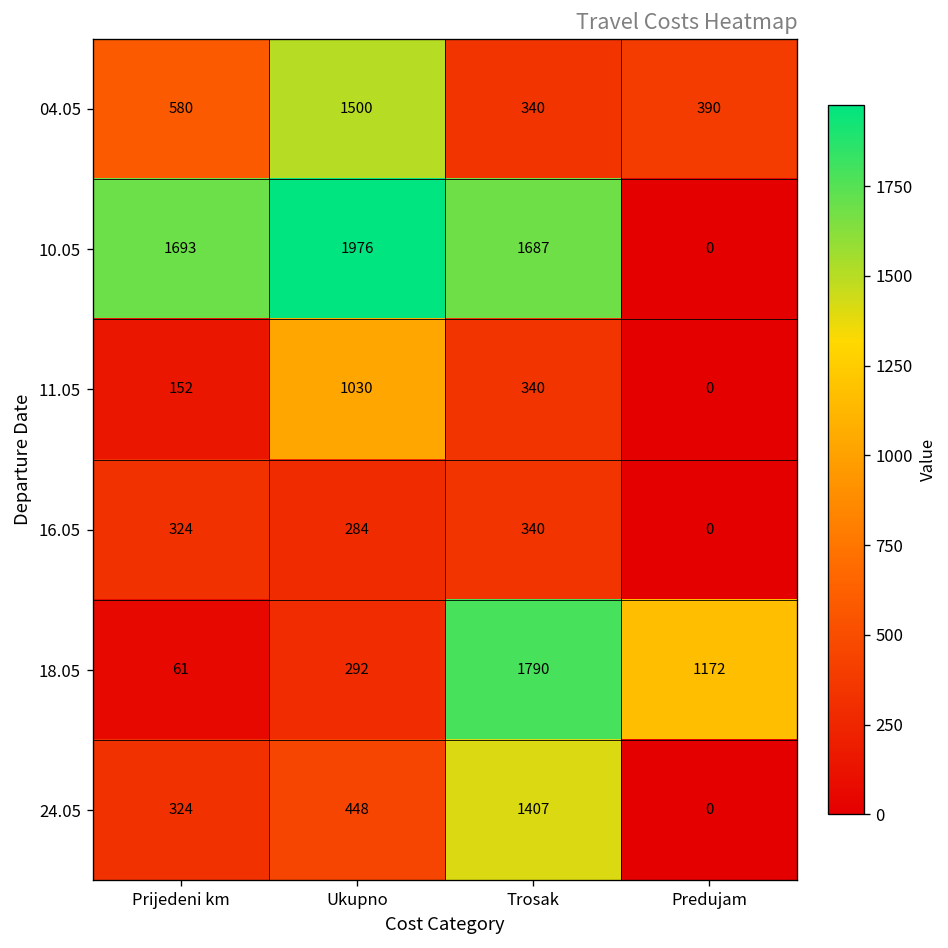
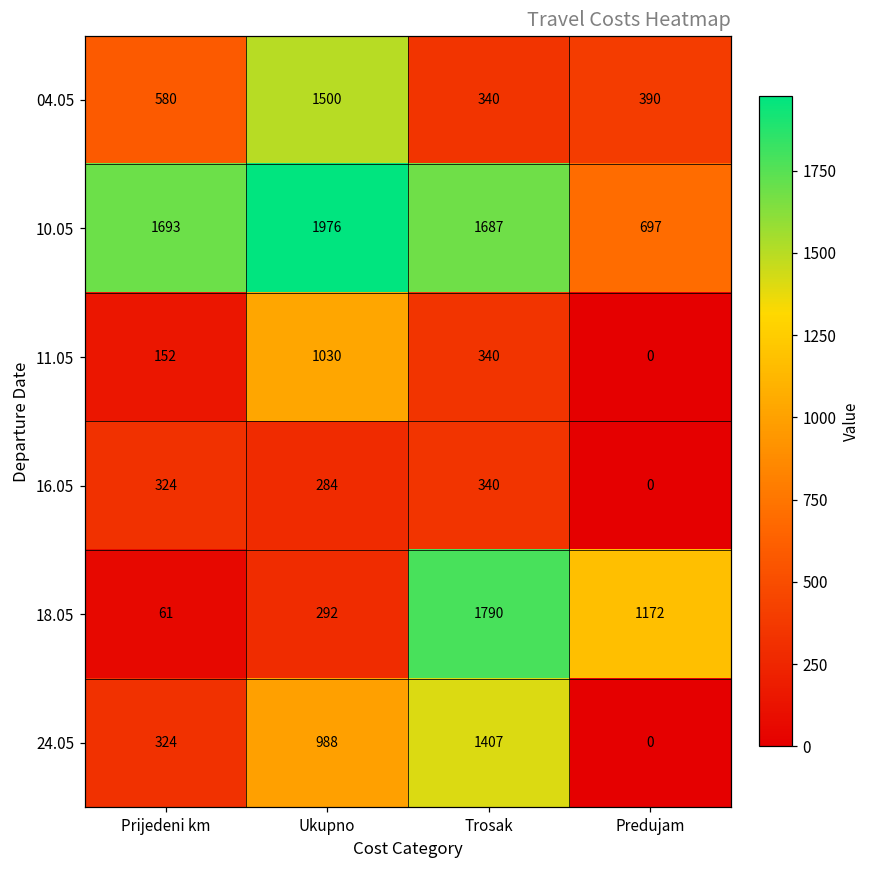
10.05, Predujam: 0 -> 697
24.05, Ukupno: 448 -> 988
